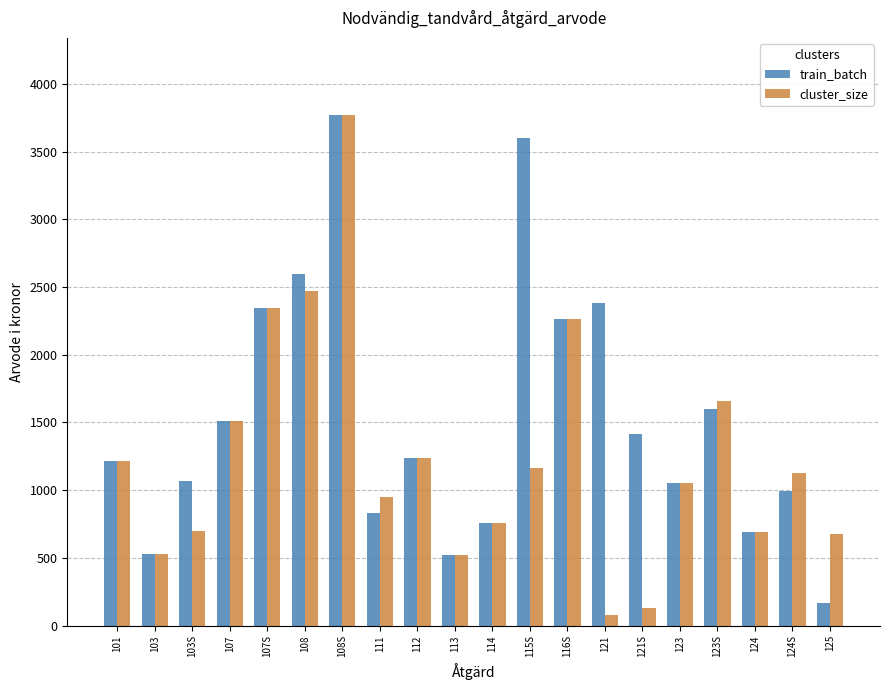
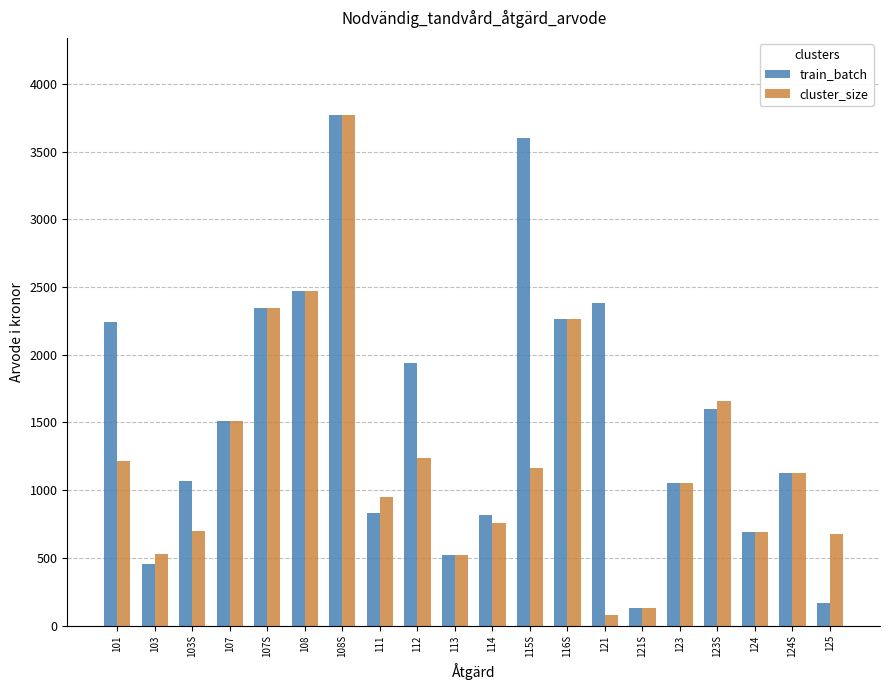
train_batch, 101: 1220 -> 2240
train_batch, 103: 530 -> 450
train_batch, 108: 2600 -> 2470
train_batch, 112: 1240 -> 1940
train_batch, 114: 760 -> 820
train_batch, 121S: 1410 -> 130
train_batch, 124S: 990 -> 1130
